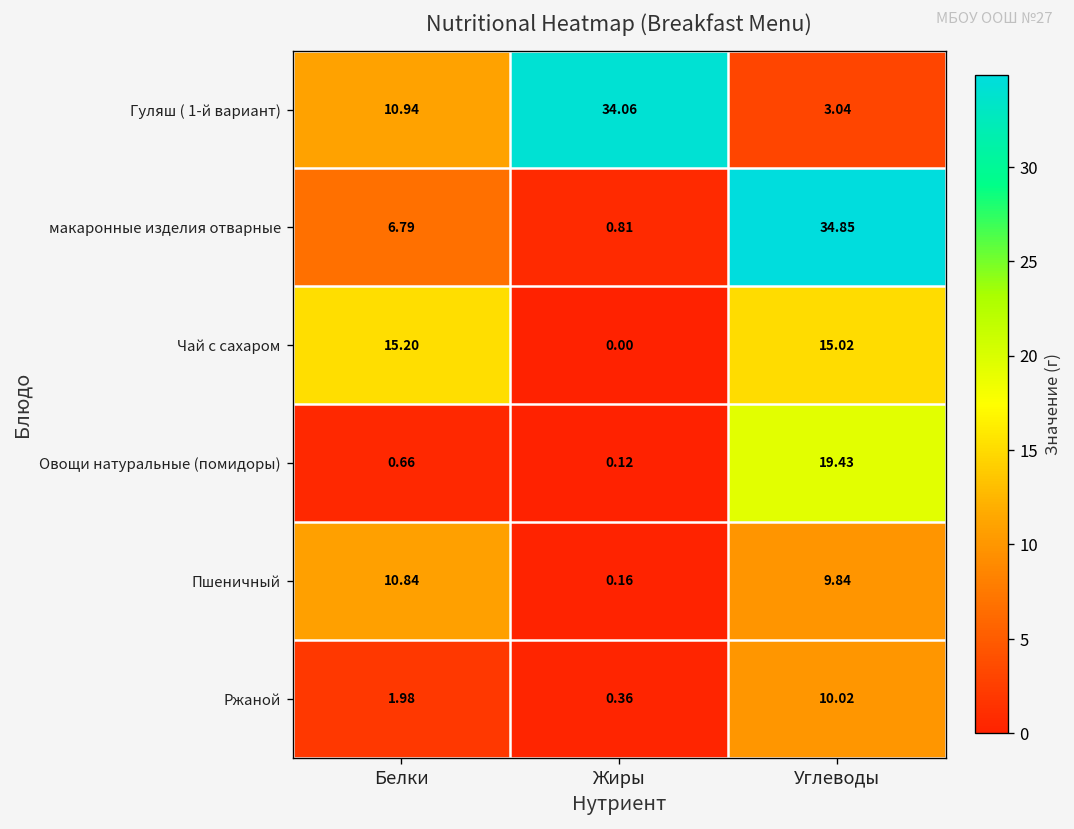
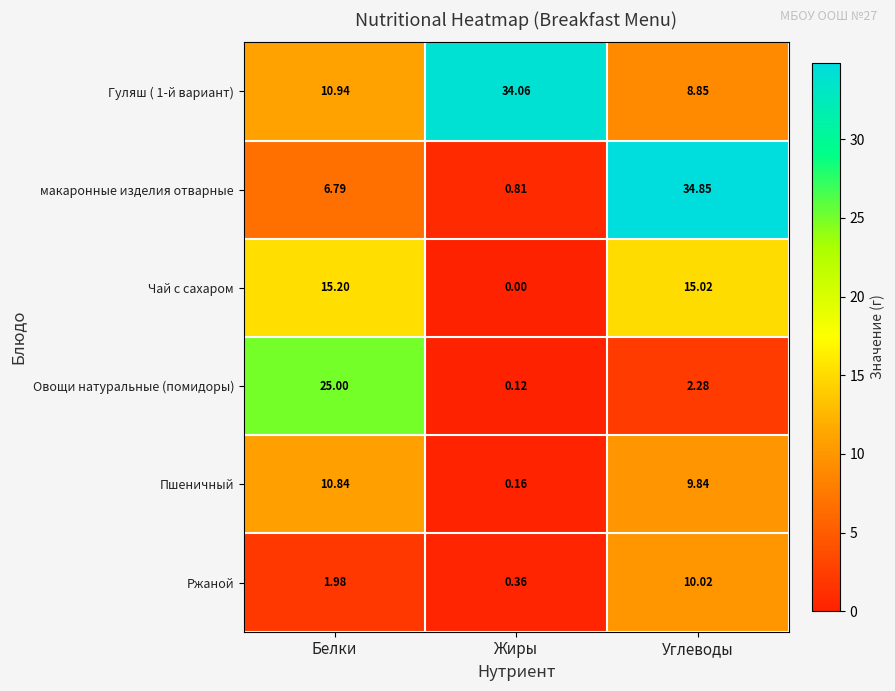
Гуляш ( 1-й вариант), Углеводы: 3.04 -> 8.85
Овощи натуральные (помидоры), Белки: 0.66 -> 25.00
Овощи натуральные (помидоры), Углеводы: 19.43 -> 2.28
